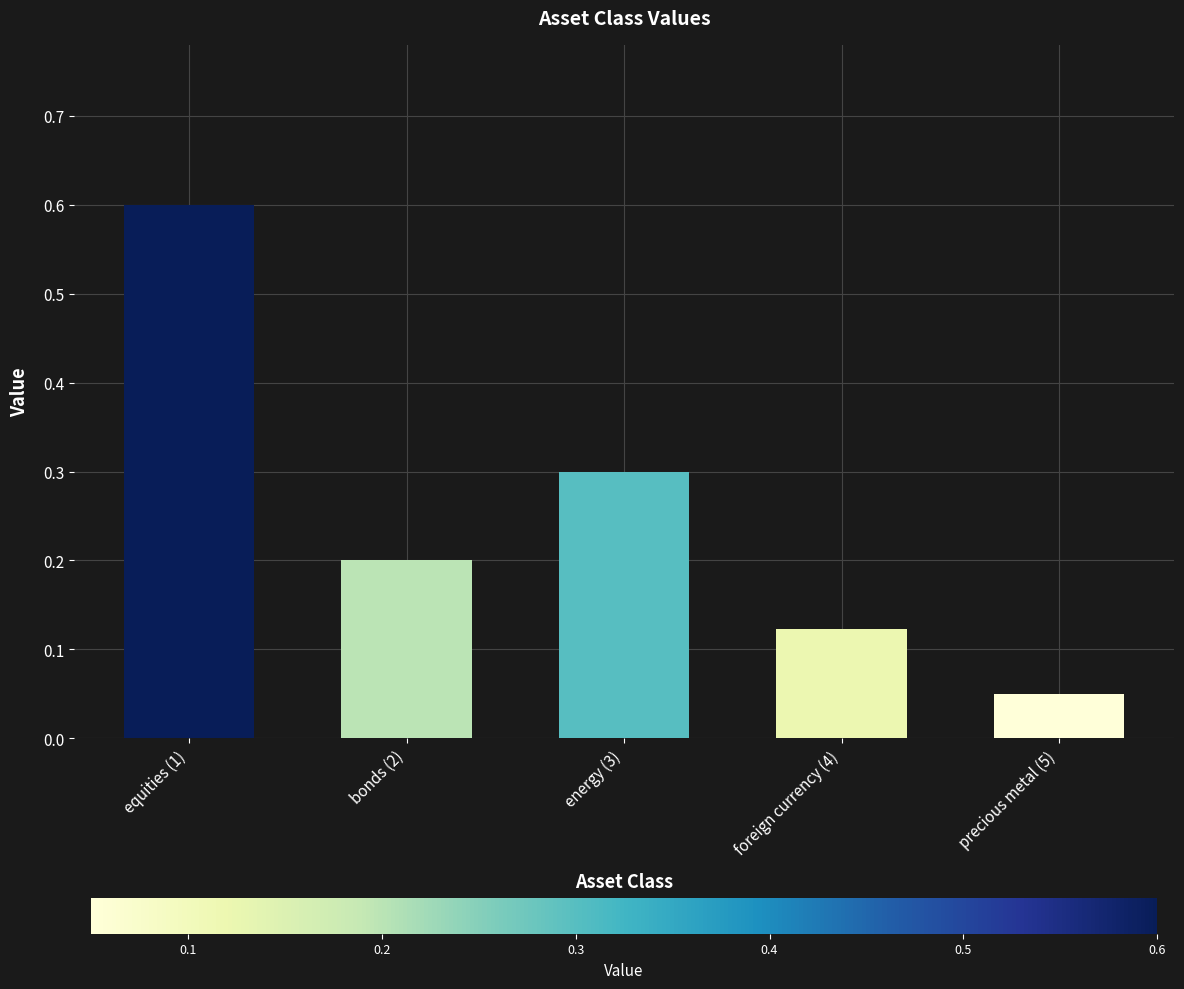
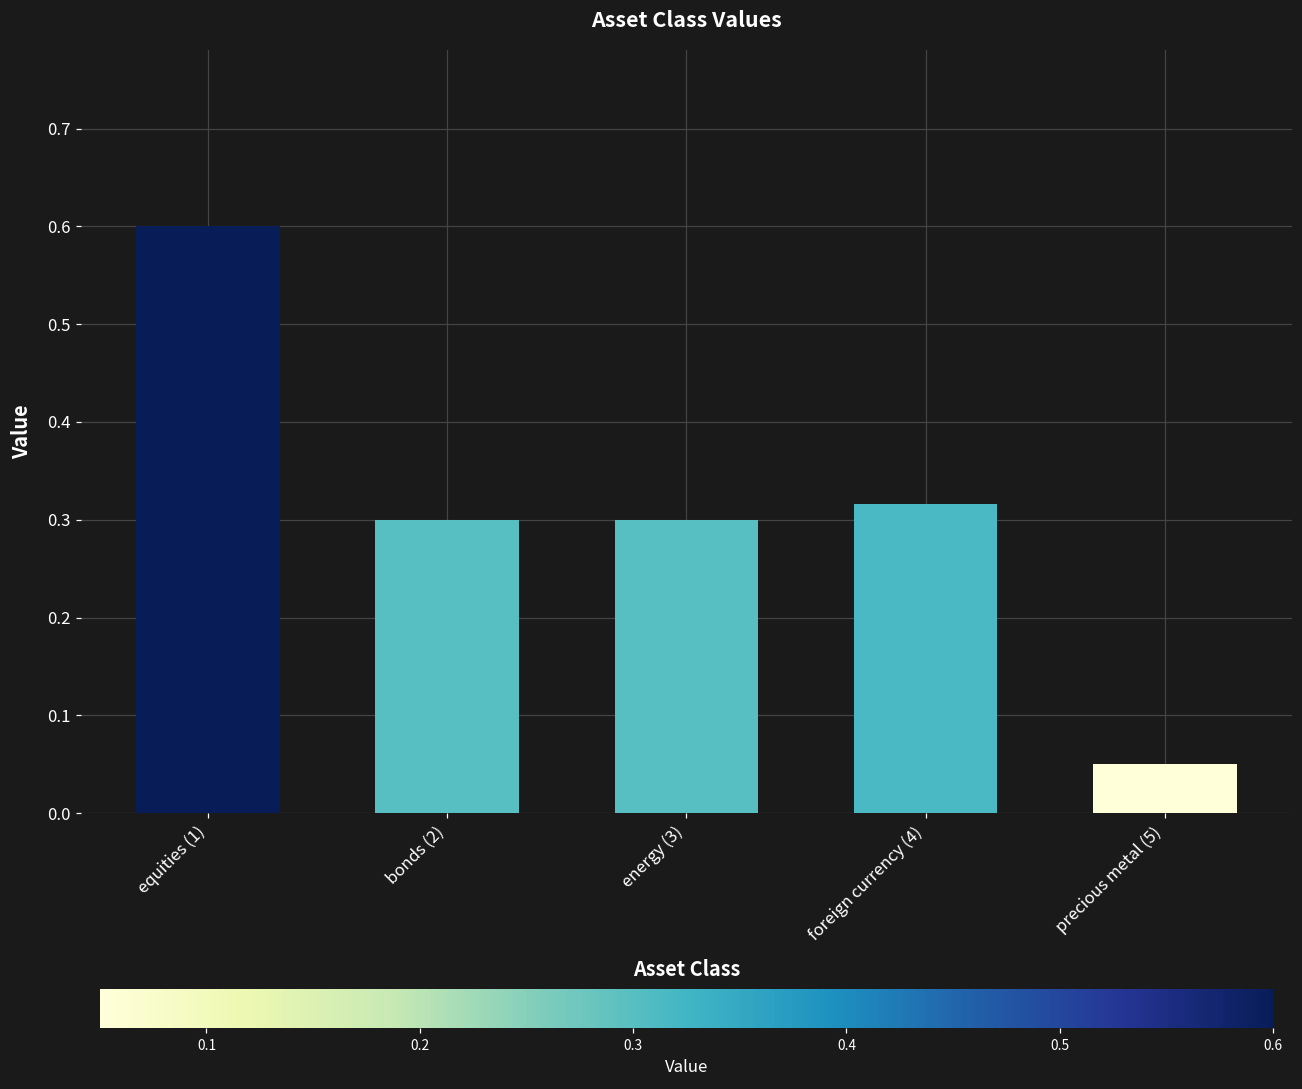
bonds (2): 0.2 -> 0.3
foreign currency (4): 0.12 -> 0.32
